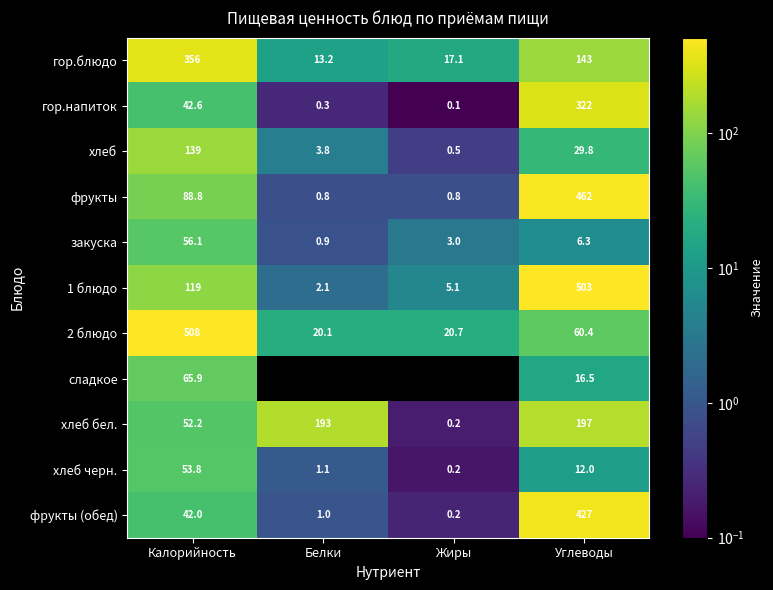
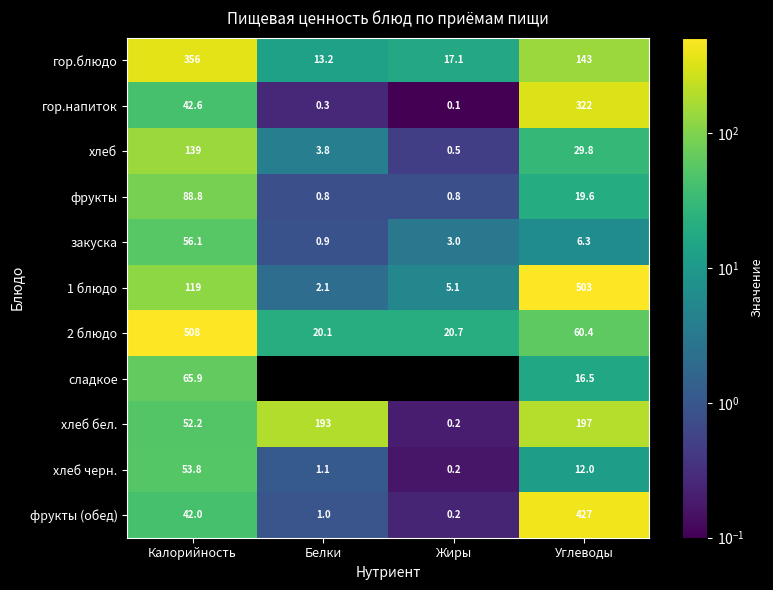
фрукты, Углеводы: 462 -> 19.6
